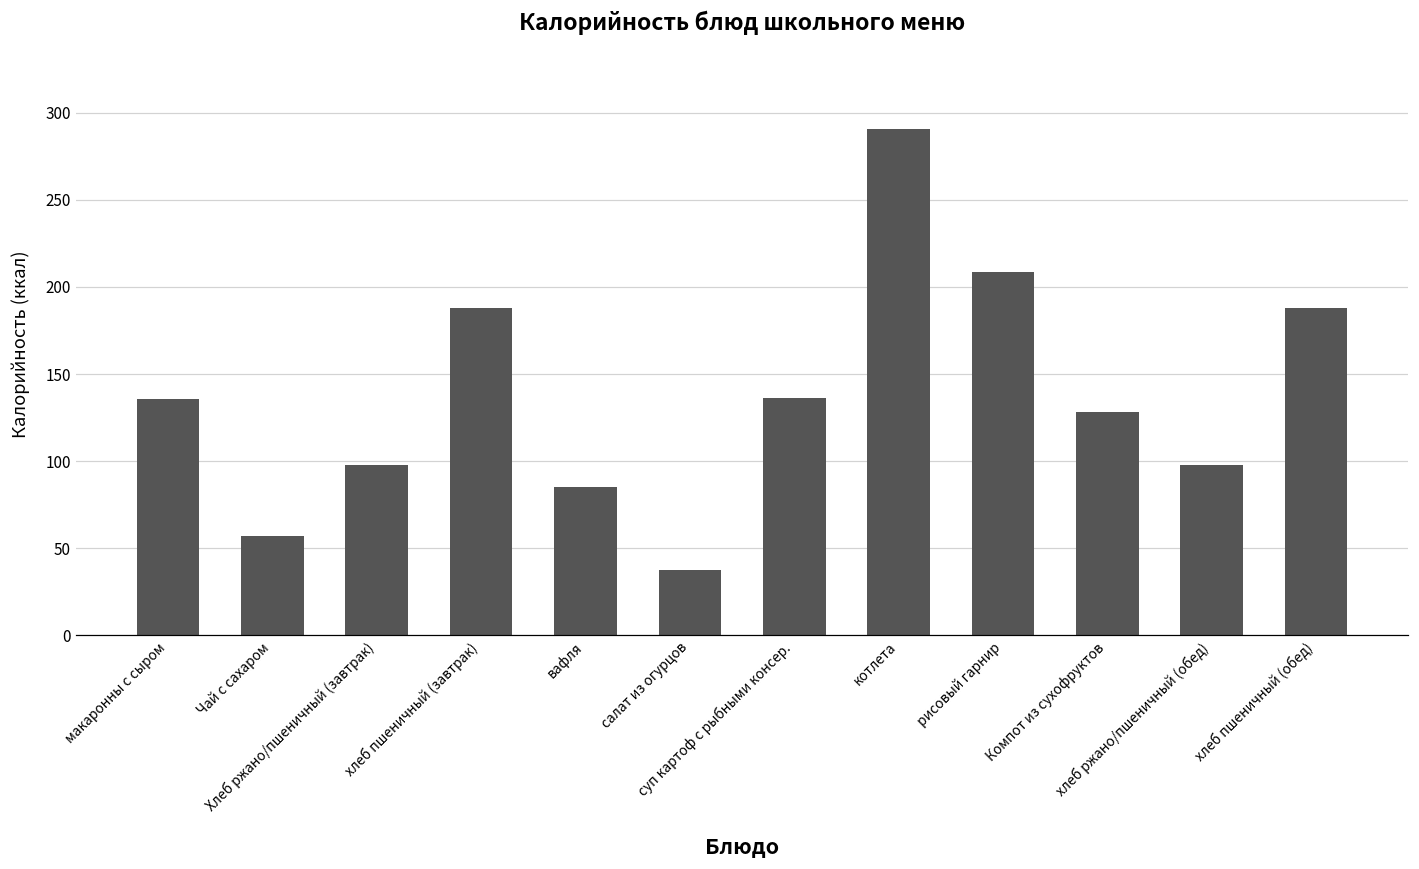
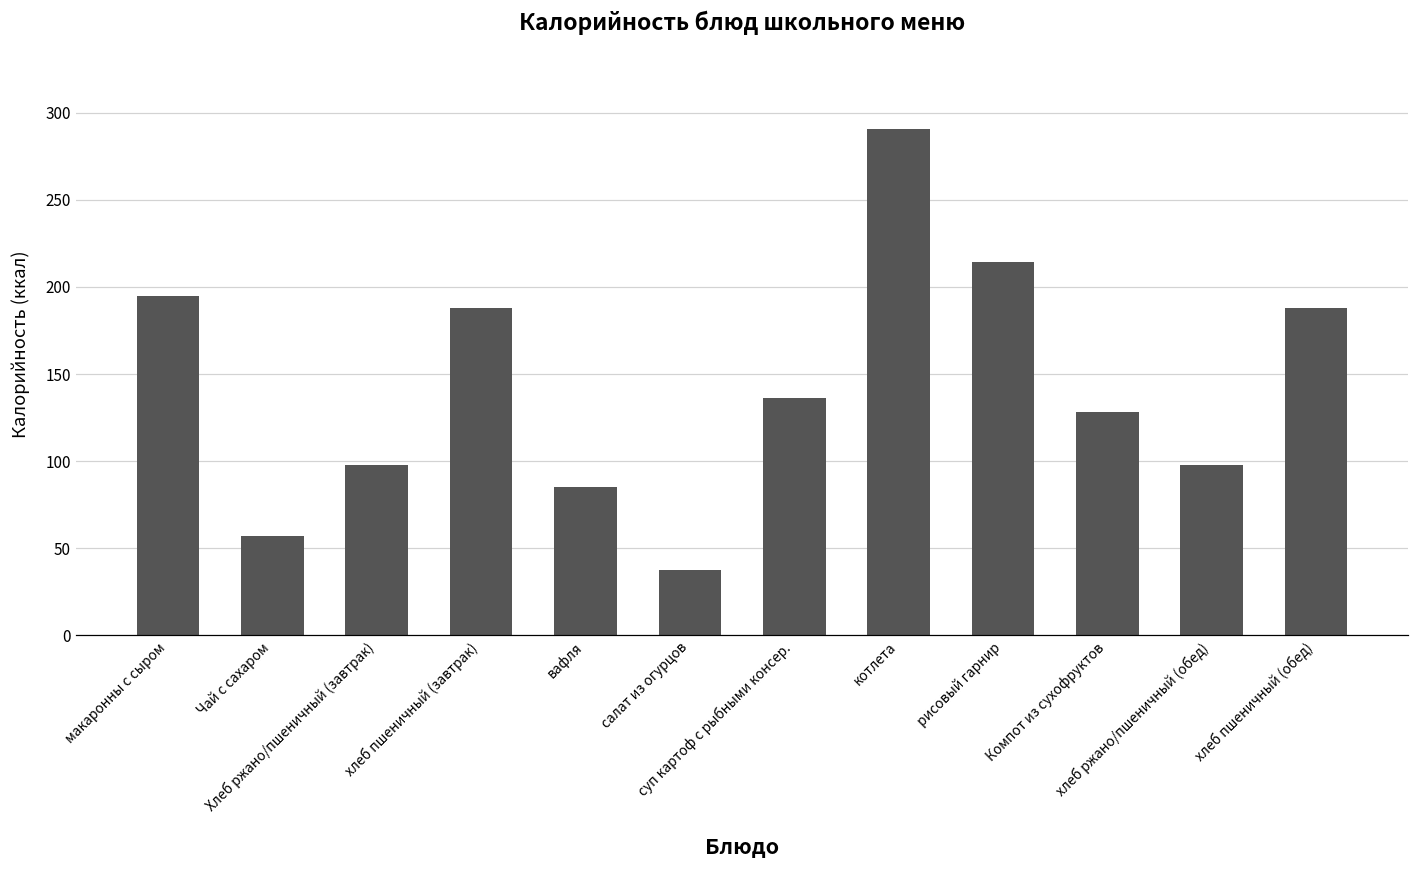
макаронны с сыром: 136 -> 195
рисовый гарнир: 209 -> 214
